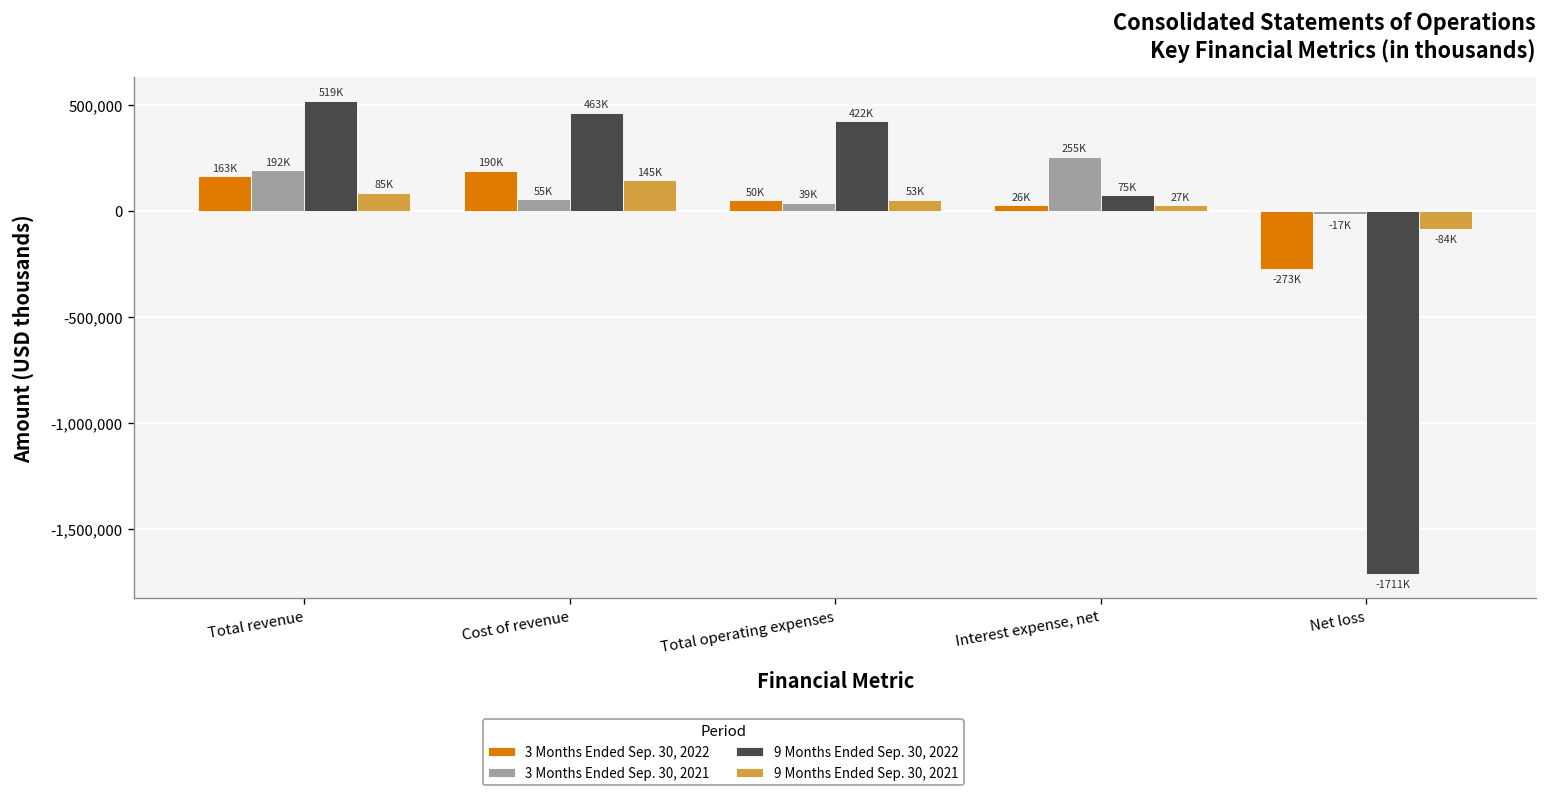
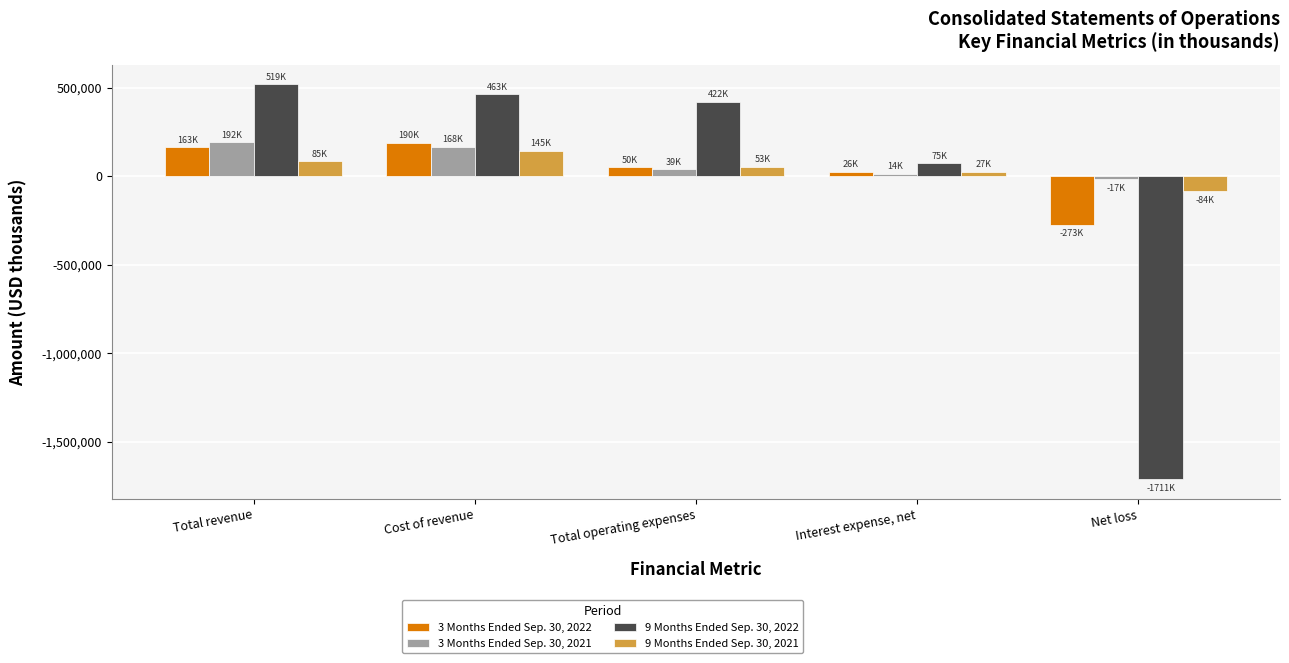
3 Months Ended Sep. 30, 2021, Cost of revenue: 55K -> 168K
3 Months Ended Sep. 30, 2021, Interest expense, net: 255K -> 14K
